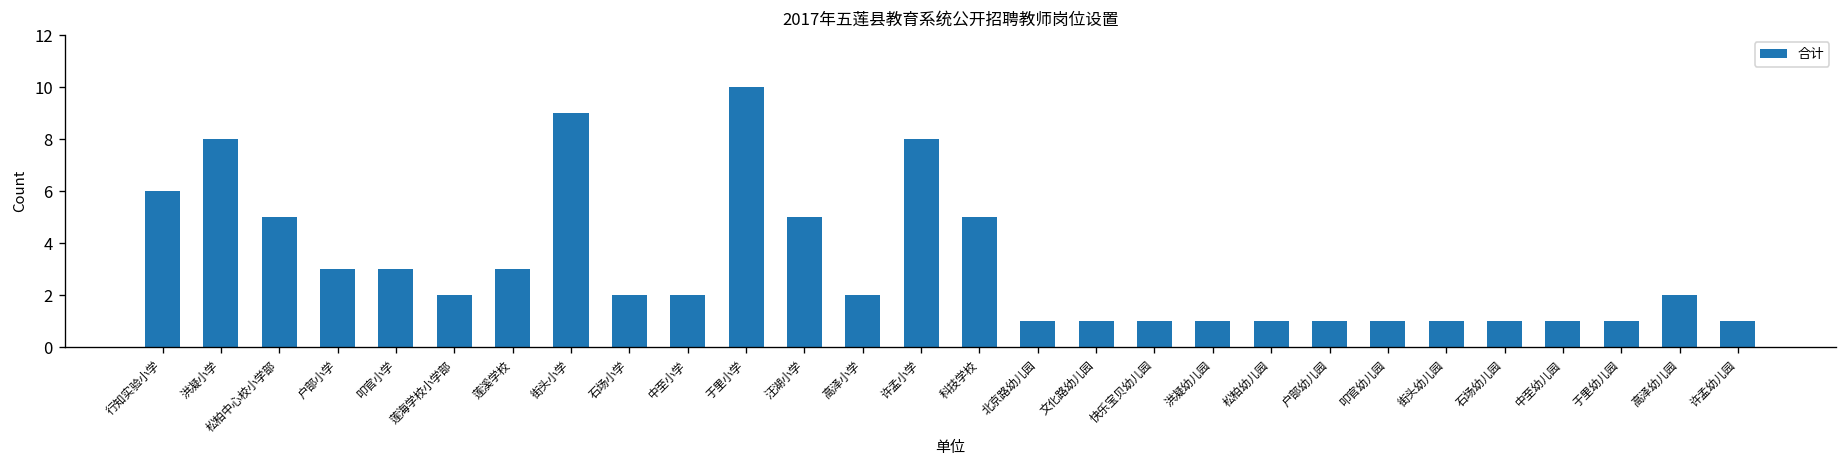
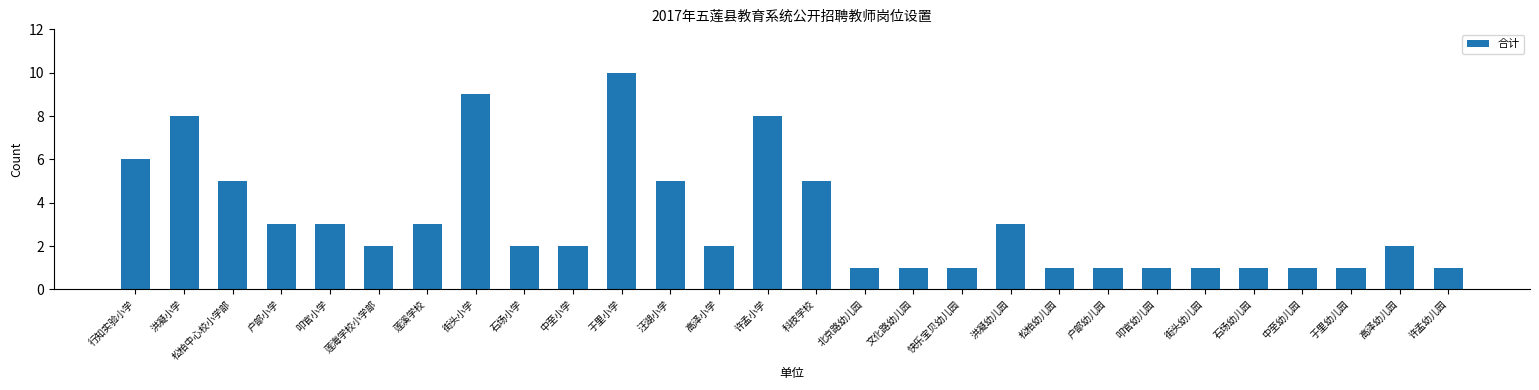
洪凝幼儿园: 1 -> 3
